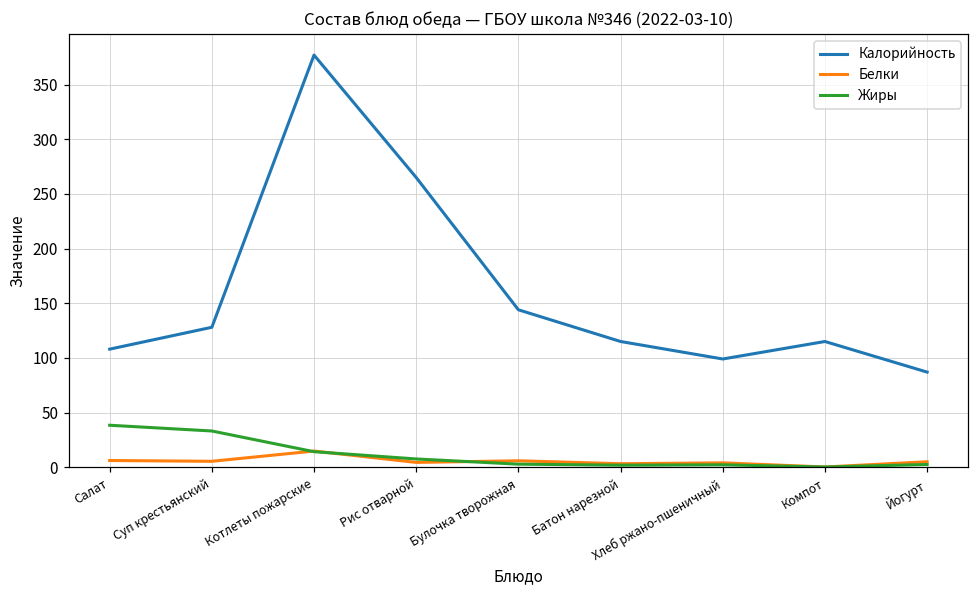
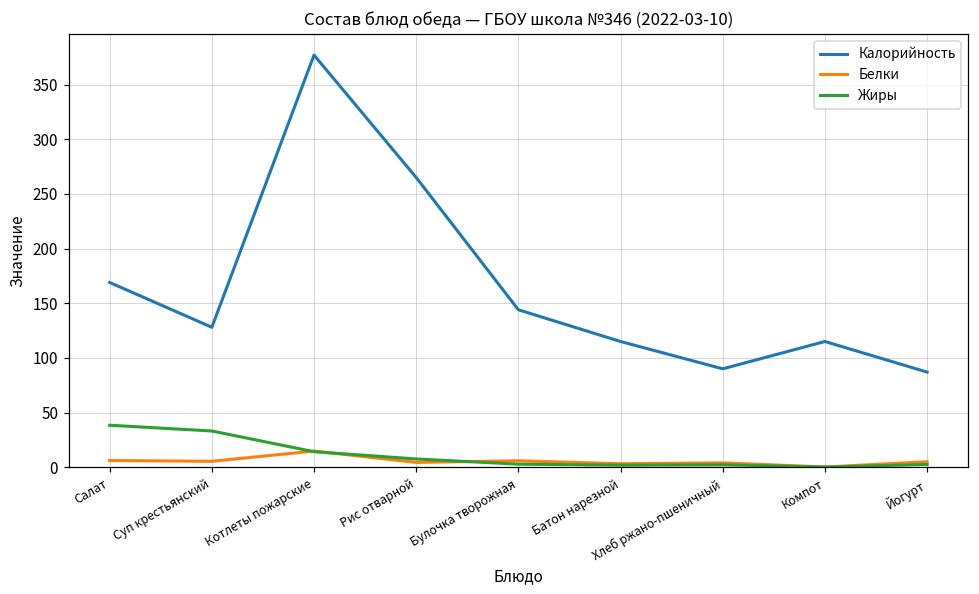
Калорийность, Салат: 110 -> 170
Калорийность, Хлеб ржано-пшеничный: 100 -> 90
